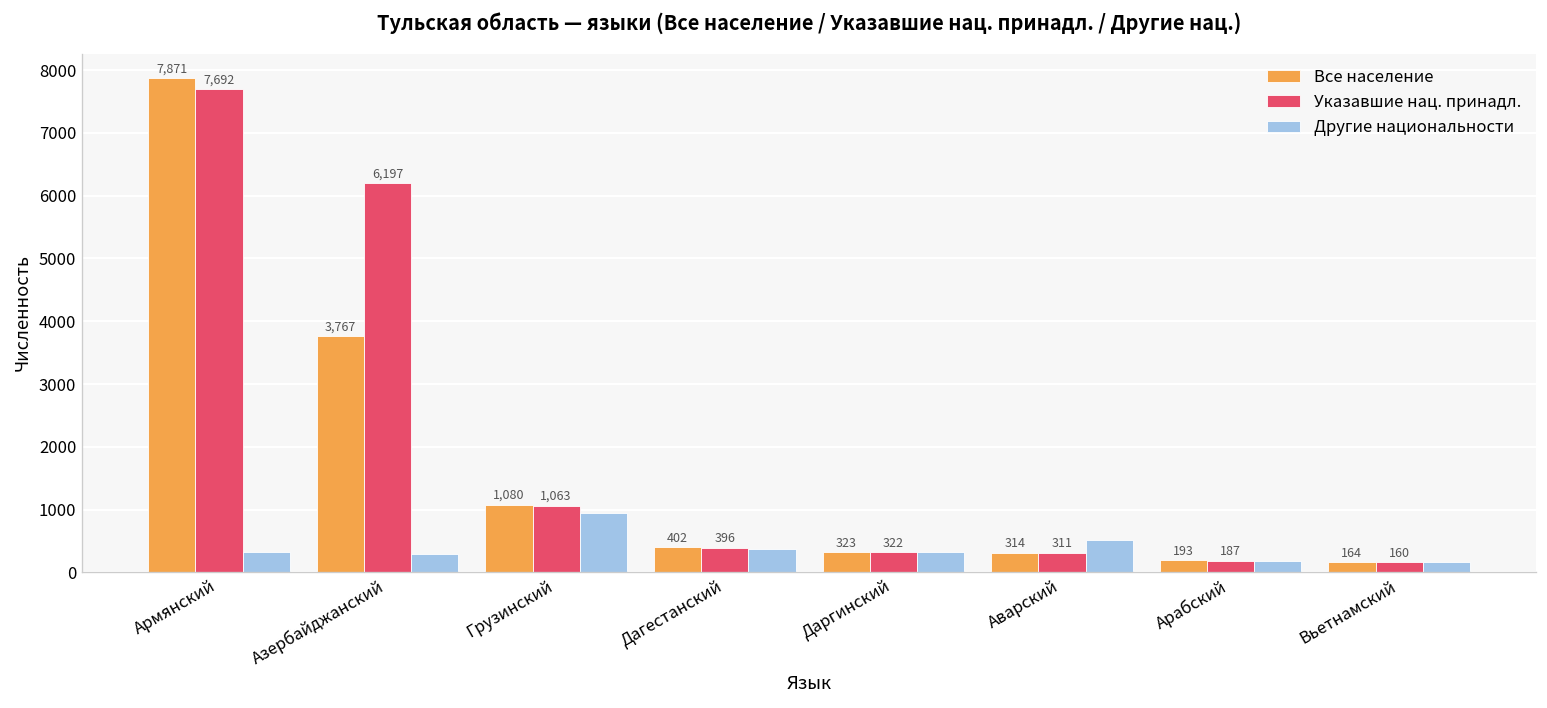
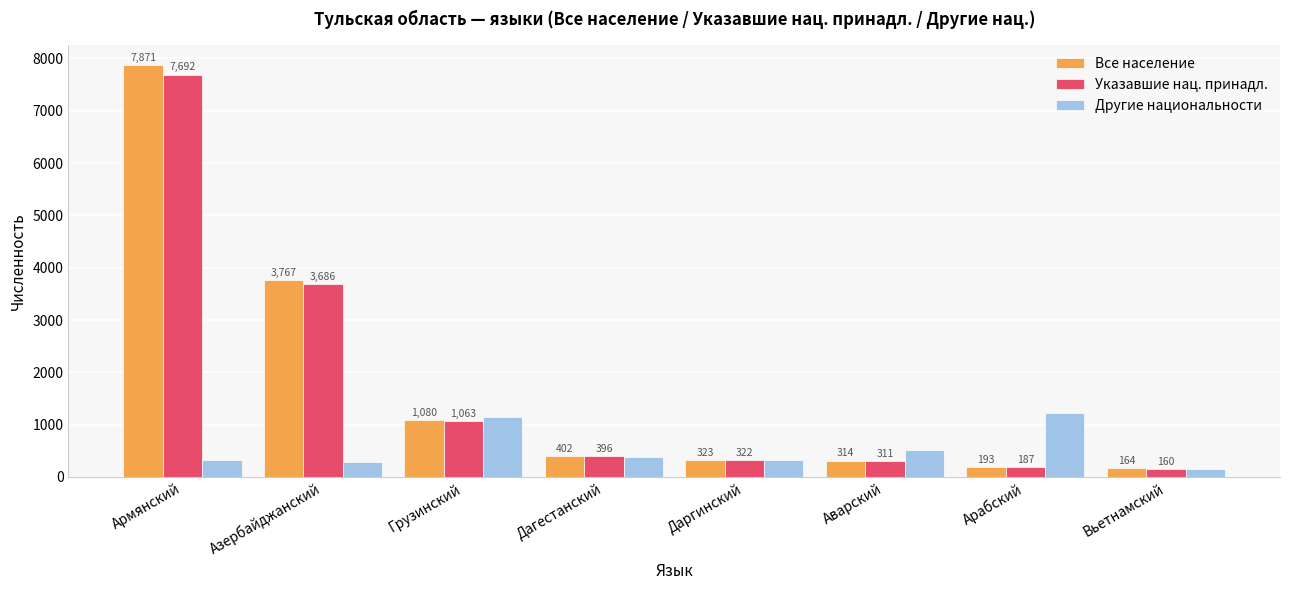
Указавшие нац. принадл., Азербайджанский: 6,197 -> 3,686
Другие национальности, Грузинский: 900 -> 1200
Другие национальности, Арабский: 200 -> 1200
